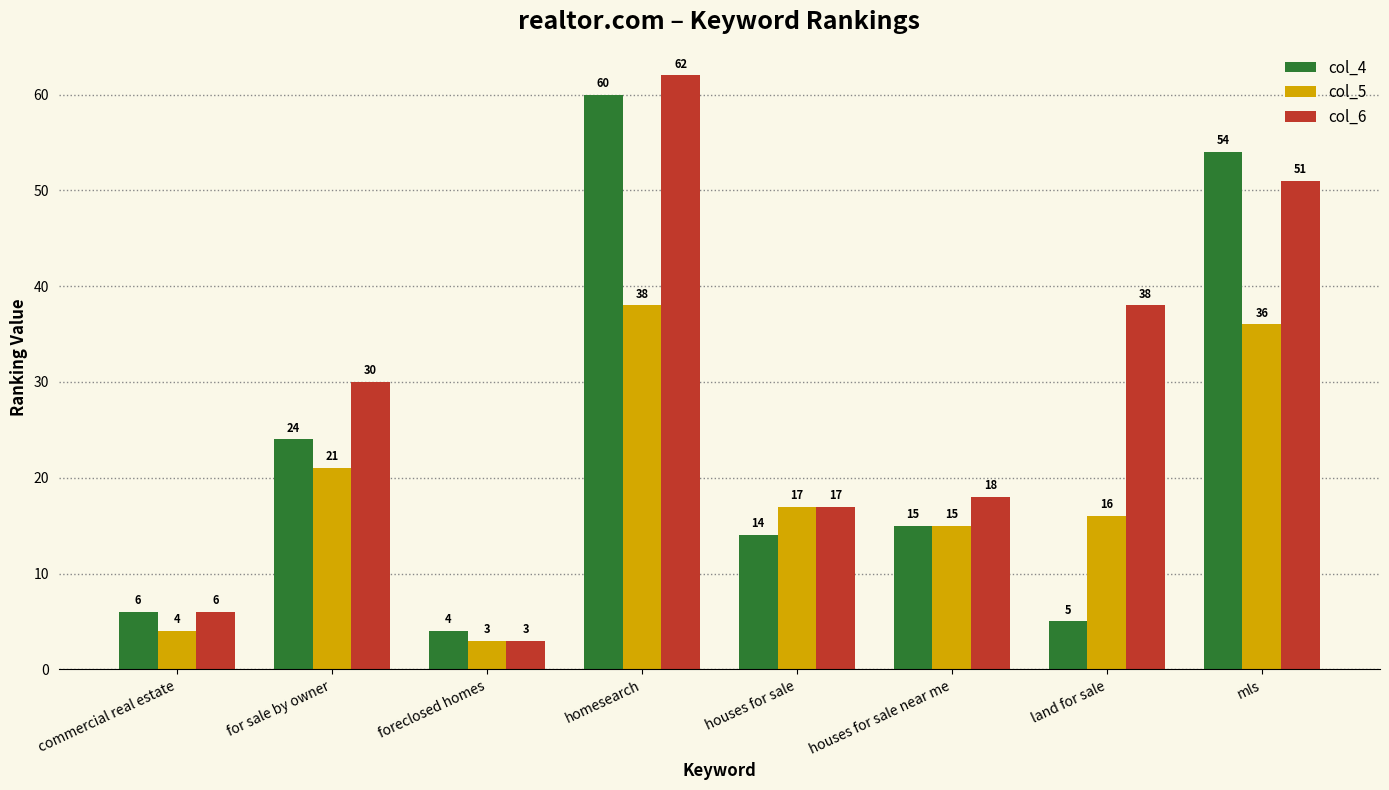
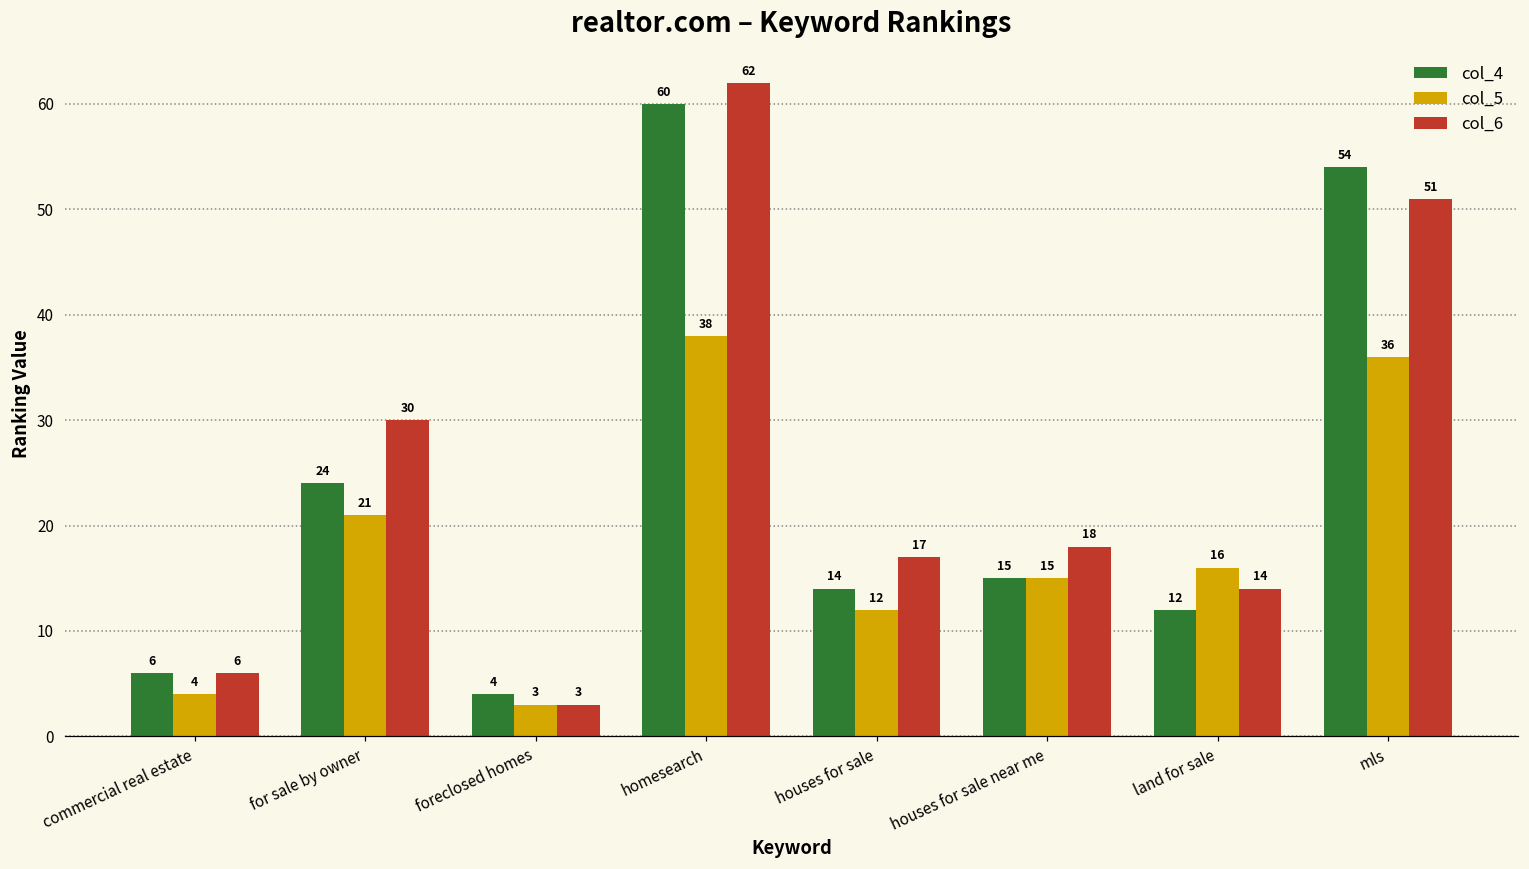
col_5, houses for sale: 17 -> 12
col_4, land for sale: 5 -> 12
col_6, land for sale: 38 -> 14
